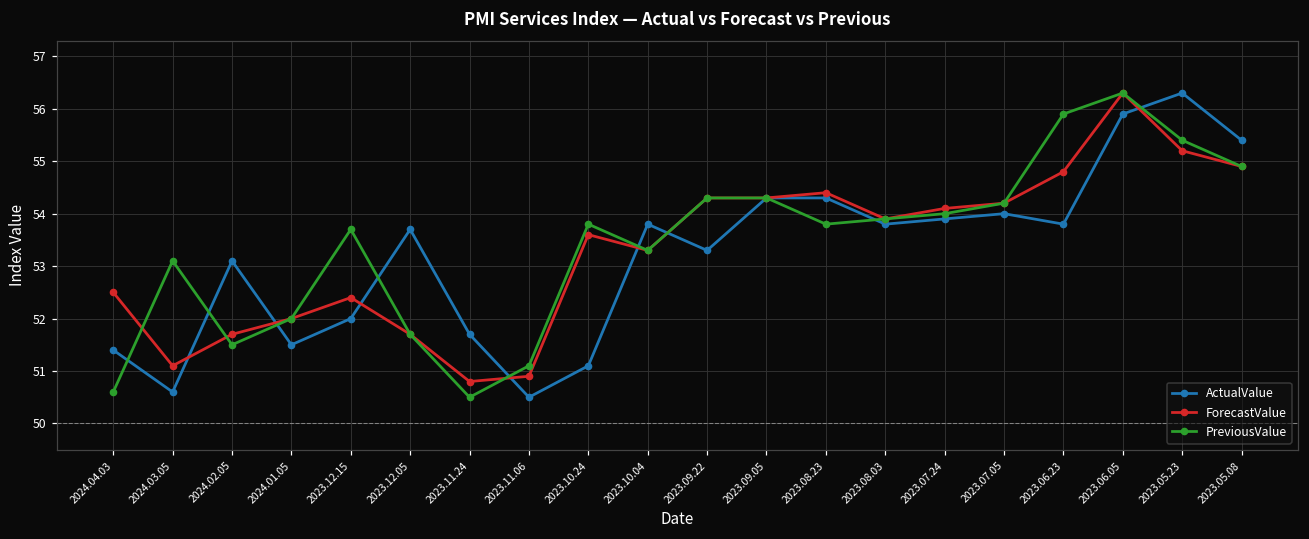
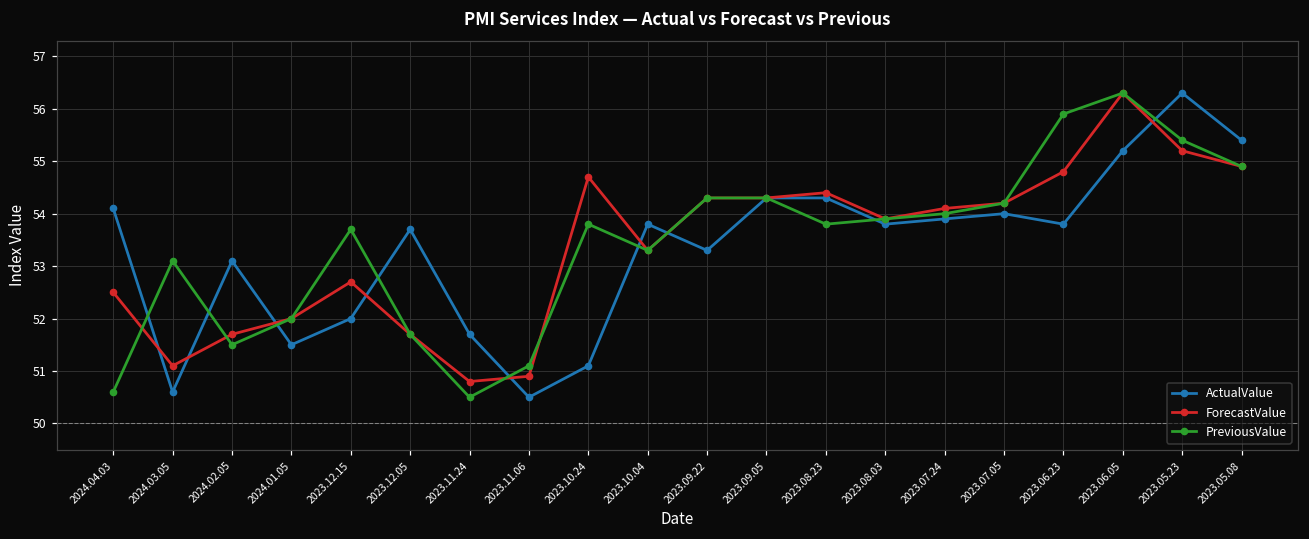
ActualValue, 2024.04.03: 51.4 -> 54.1
ForecastValue, 2023.12.15: 52.4 -> 52.7
ForecastValue, 2023.10.24: 53.6 -> 54.7
ActualValue, 2023.06.05: 55.9 -> 55.2
